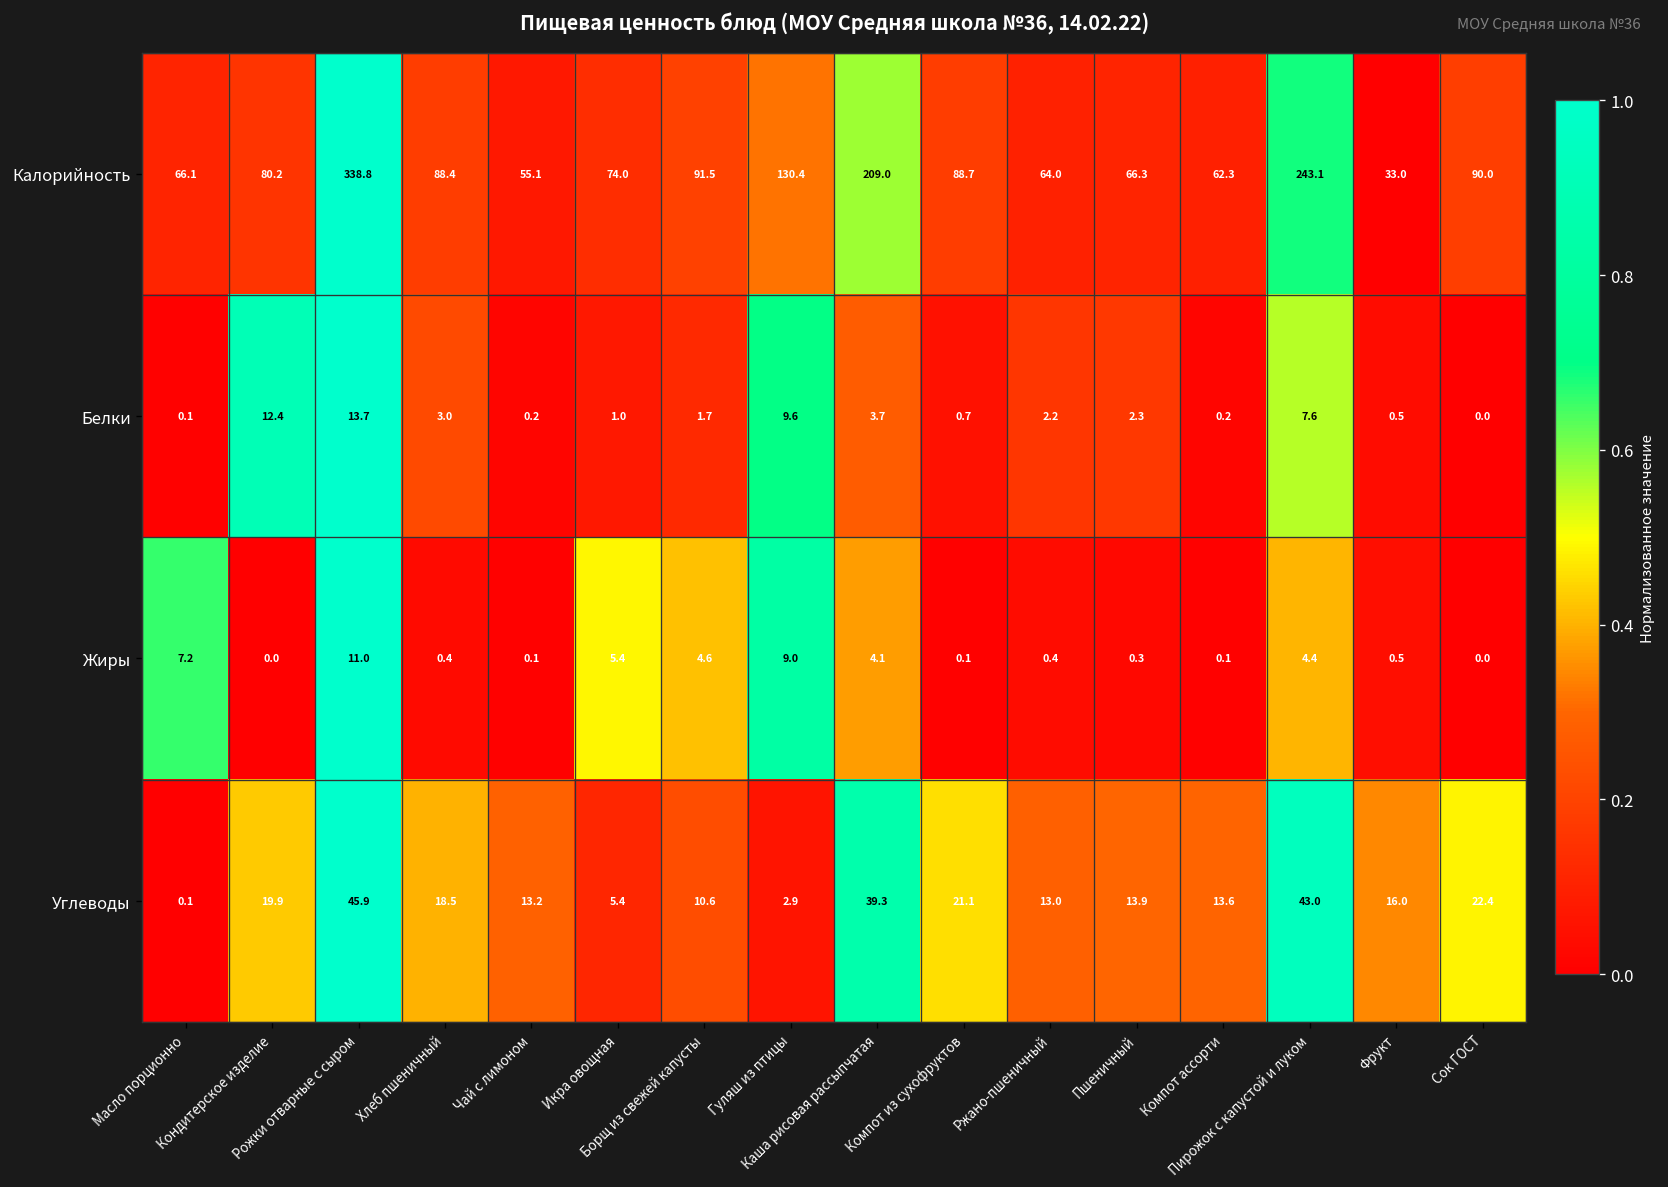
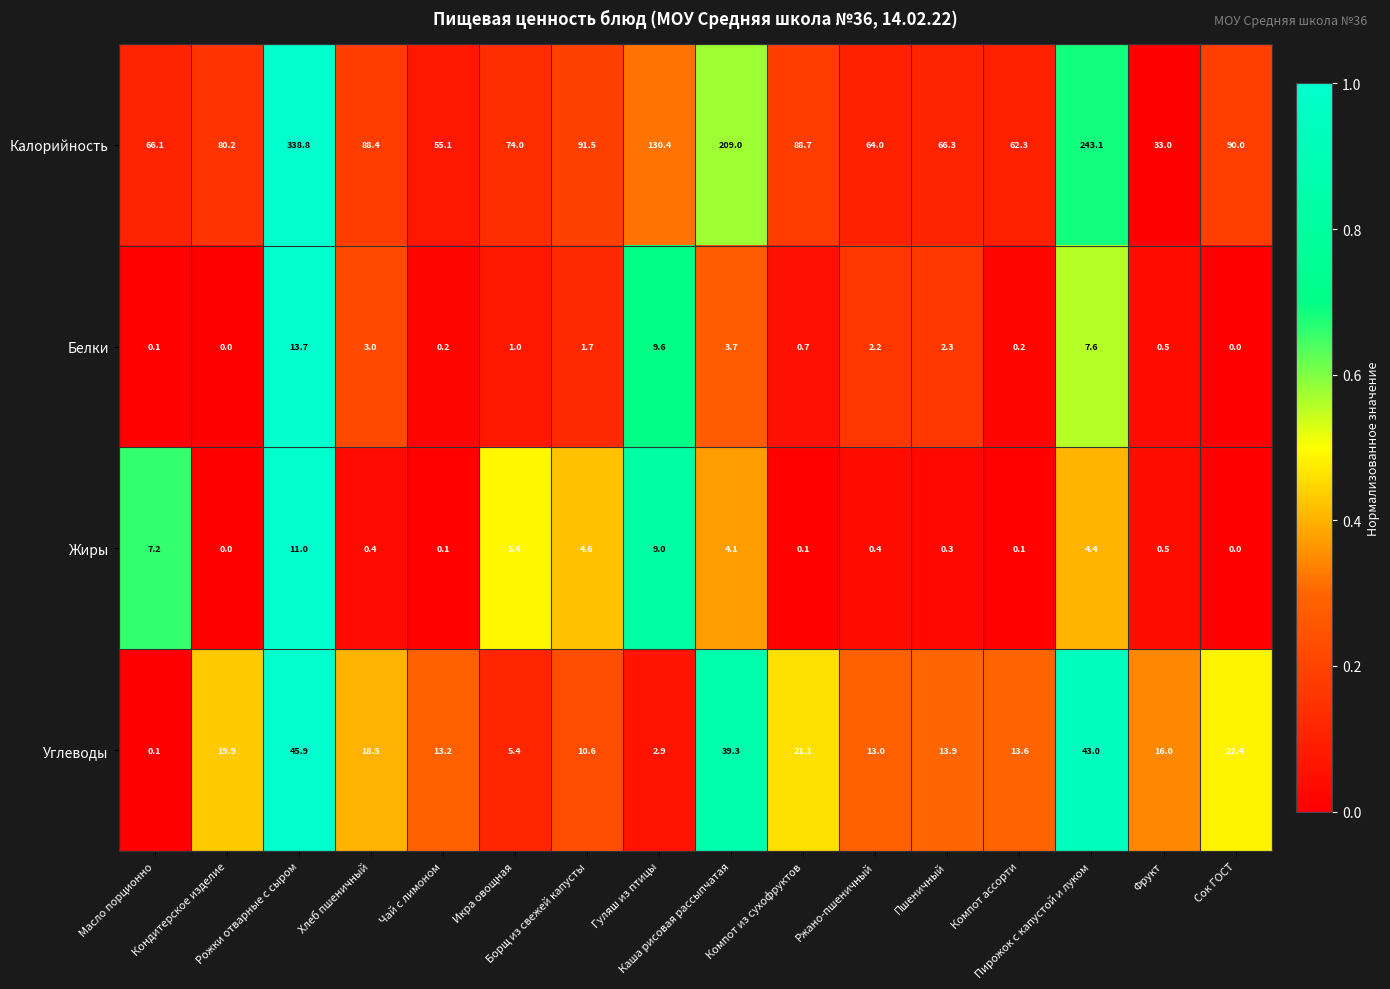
Белки, Кондитерское изделие: 12.4 -> 0.0
